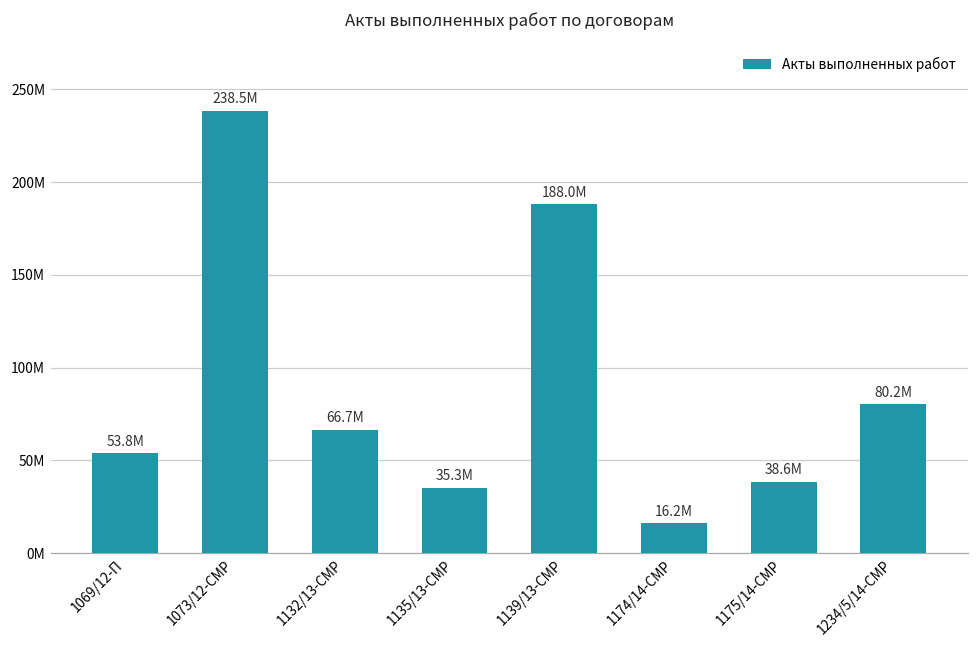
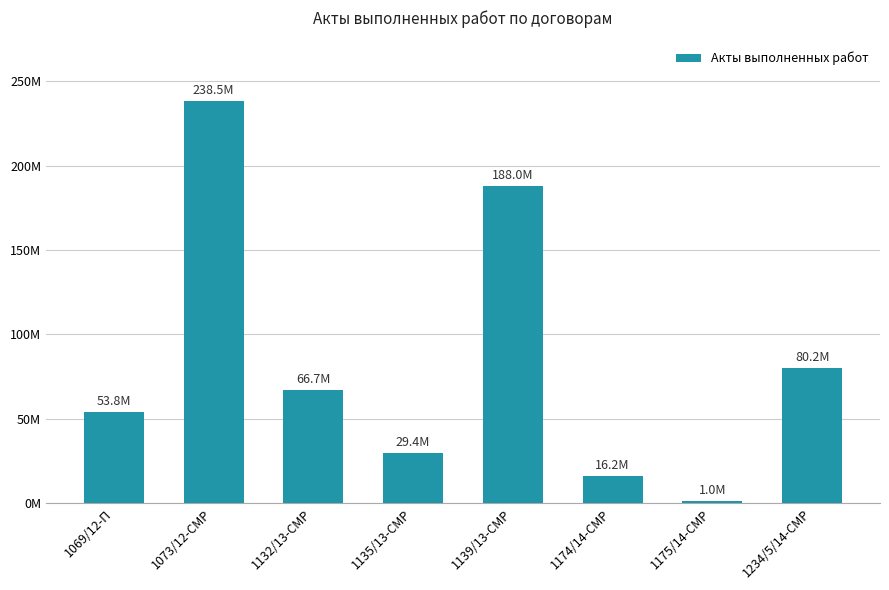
1135/13-СМР: 35.3M -> 29.4M
1175/14-СМР: 38.6M -> 1.0M
